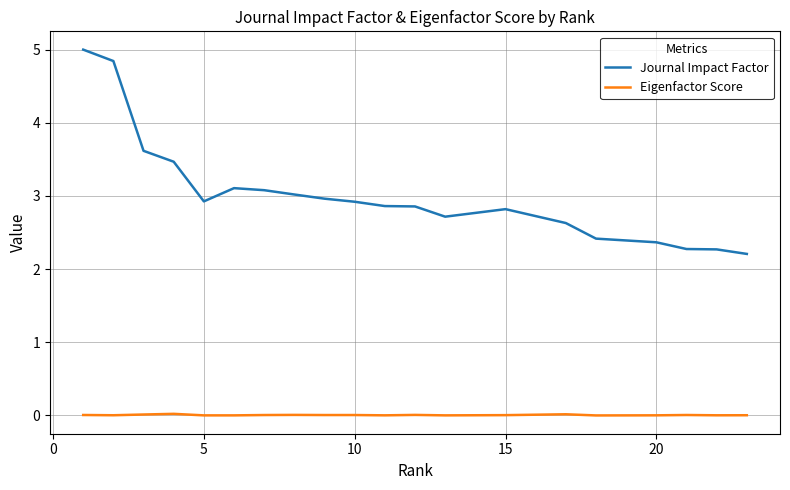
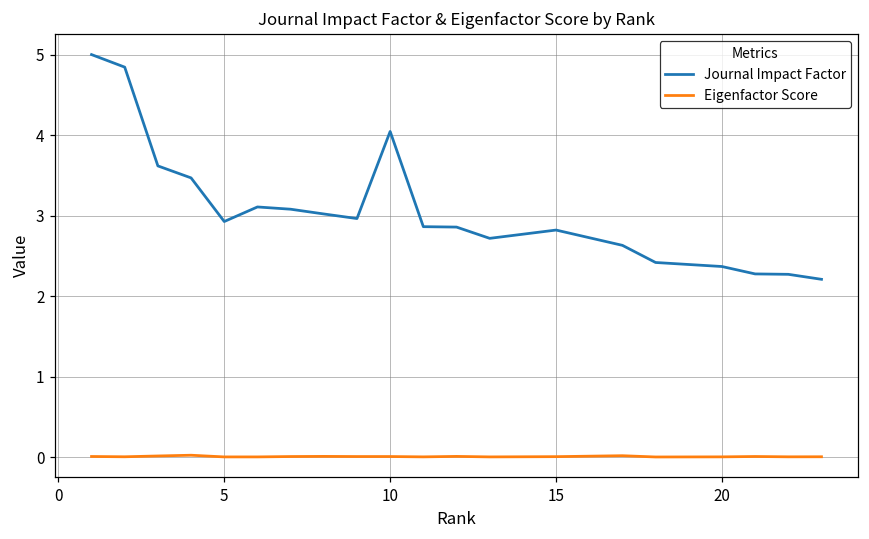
Journal Impact Factor, 10: 2.9 -> 4.0
